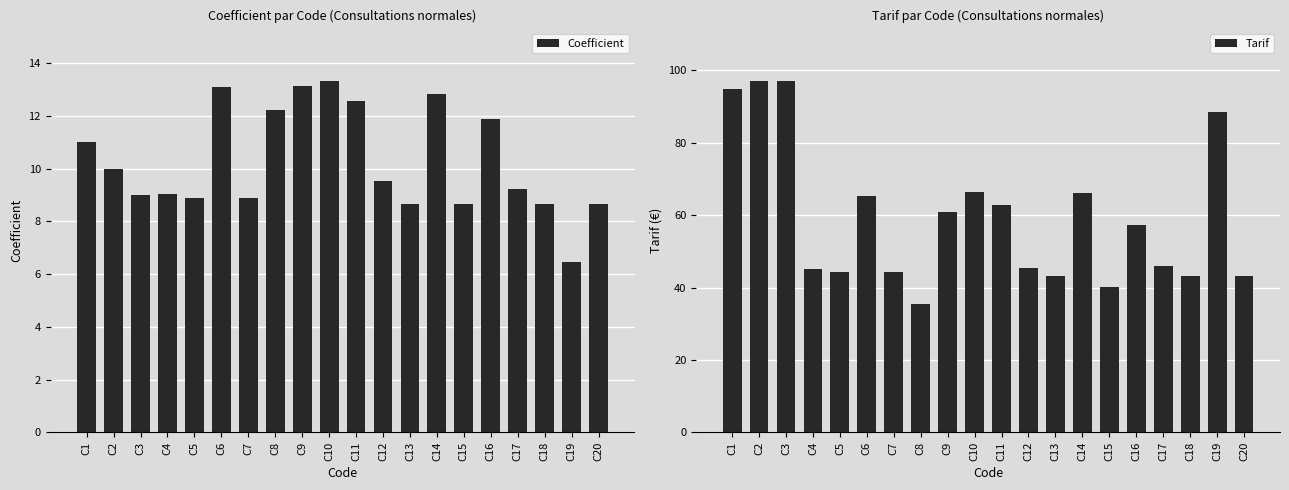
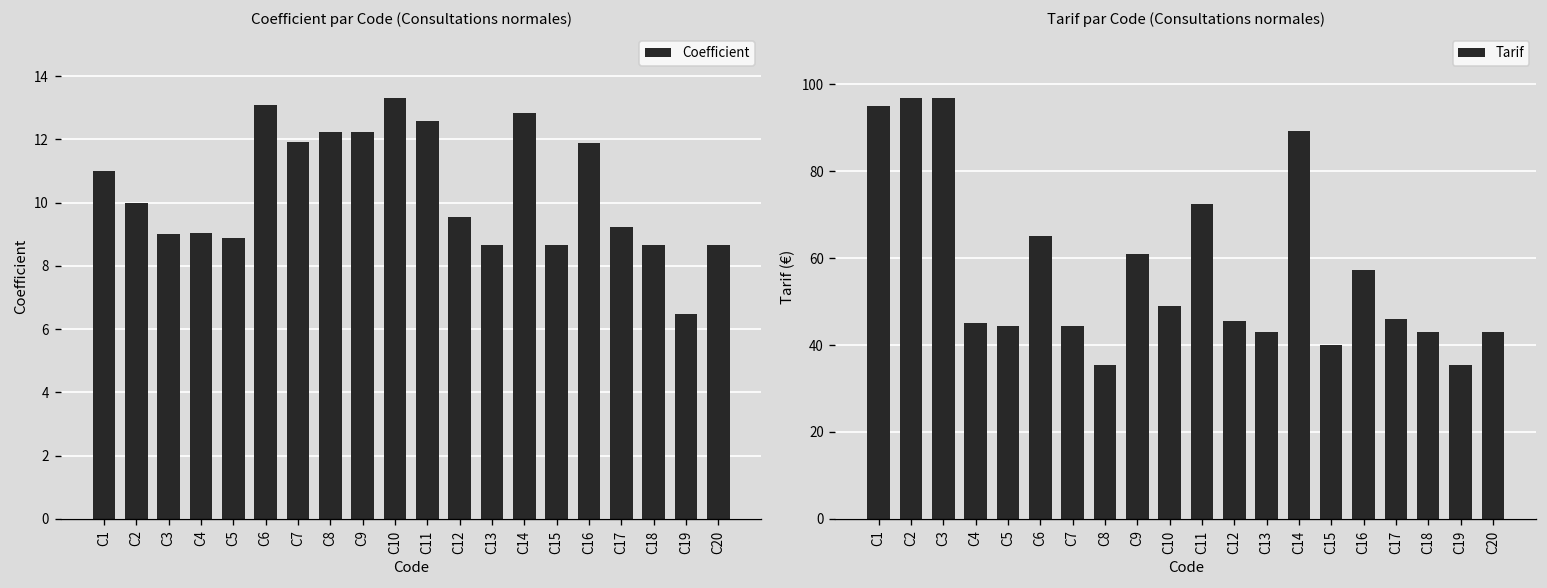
Coefficient par Code (Consultations normales), C7: 8.9 -> 11.9
Coefficient par Code (Consultations normales), C9: 13.1 -> 12.2
Tarif par Code (Consultations normales), C10: 66 -> 49
Tarif par Code (Consultations normales), C11: 63 -> 73
Tarif par Code (Consultations normales), C14: 66 -> 89
Tarif par Code (Consultations normales), C19: 89 -> 36
